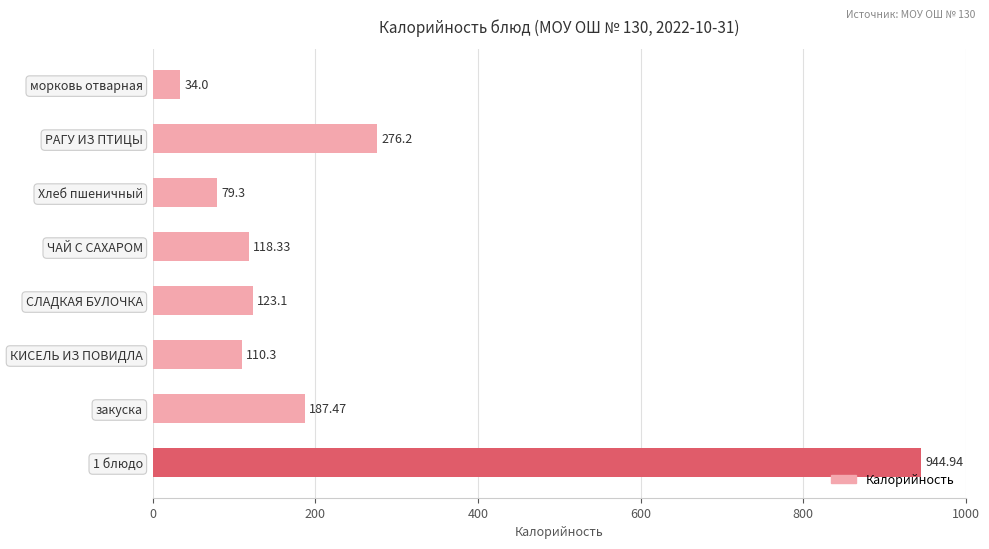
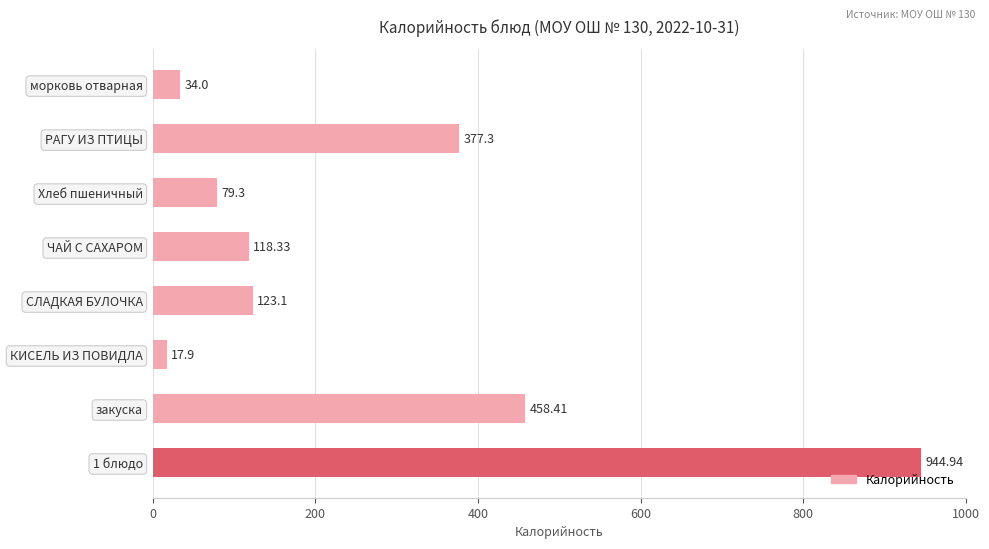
РАГУ ИЗ ПТИЦЫ: 276.2 -> 377.3
КИСЕЛЬ ИЗ ПОВИДЛА: 110.3 -> 17.9
закуска: 187.47 -> 458.41
